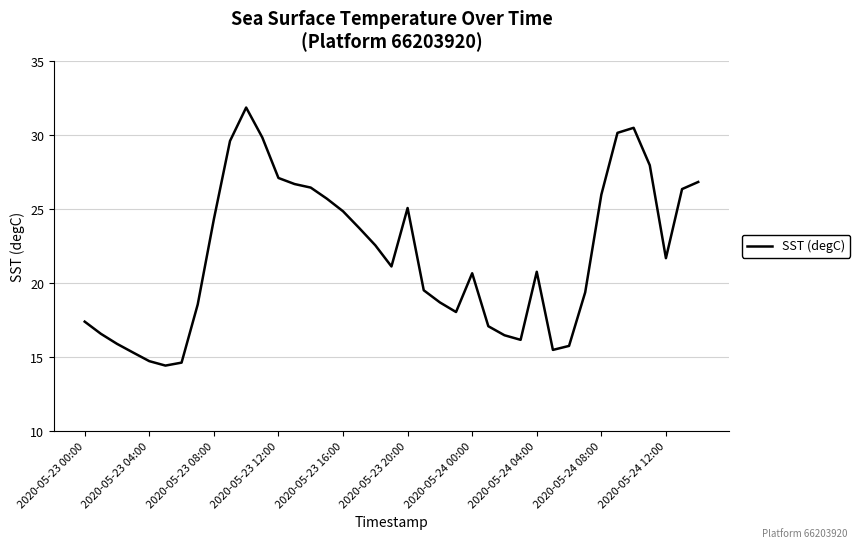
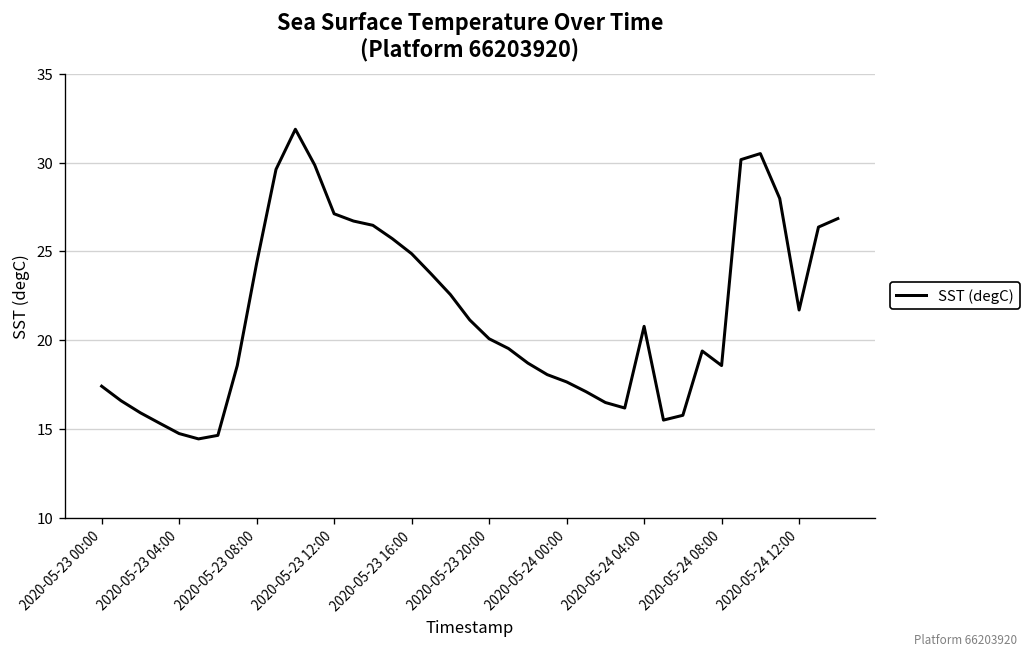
2020-05-23 20:00: 25.1 -> 20.1
2020-05-24 00:00: 20.7 -> 17.7
2020-05-24 08:00: 26.0 -> 18.6
